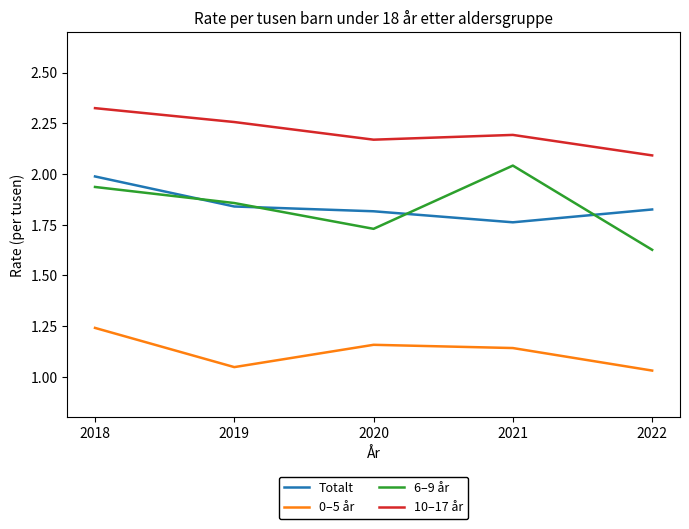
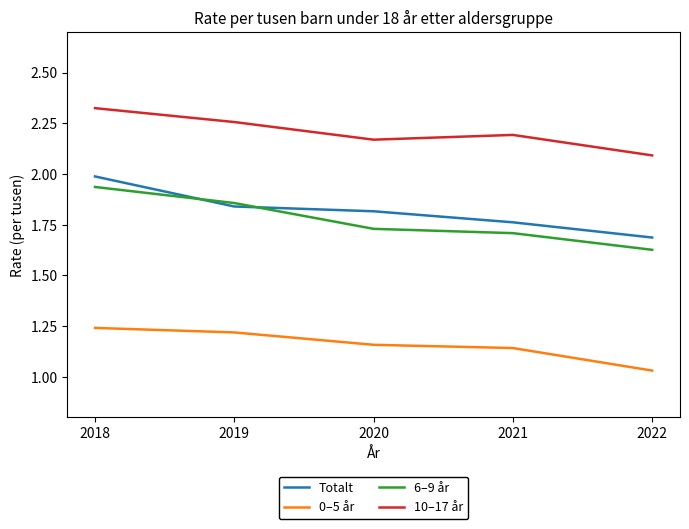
0–5 år, 2019: 1.05 -> 1.22
6–9 år, 2021: 2.04 -> 1.71
Totalt, 2022: 1.83 -> 1.69
